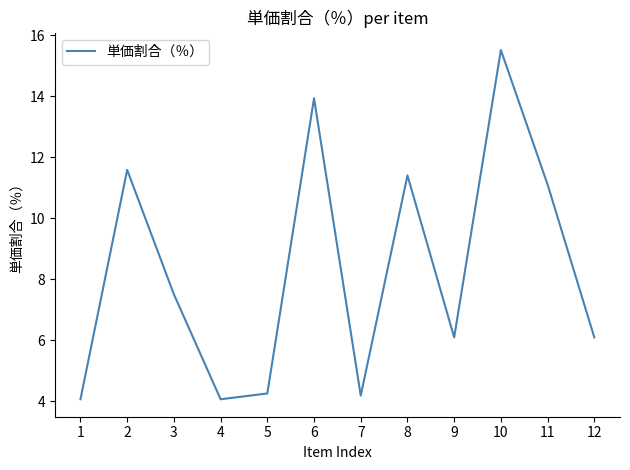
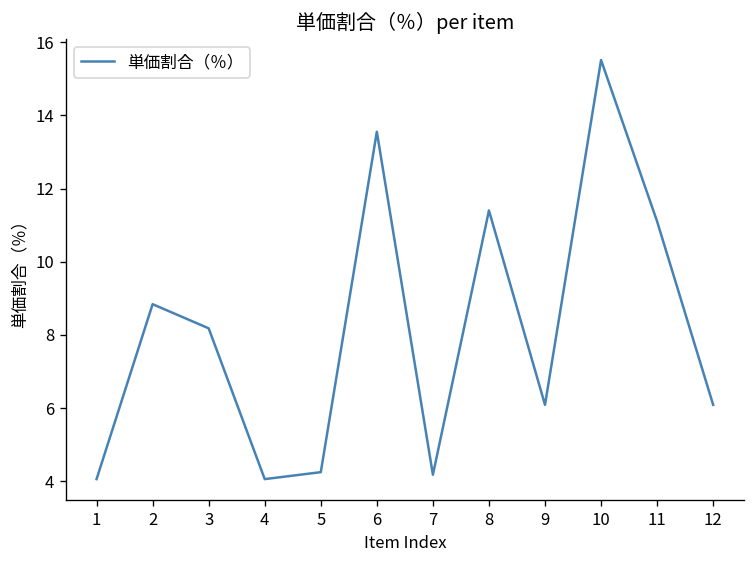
2: 11.6 -> 8.8
3: 7.5 -> 8.2
6: 13.9 -> 13.6
